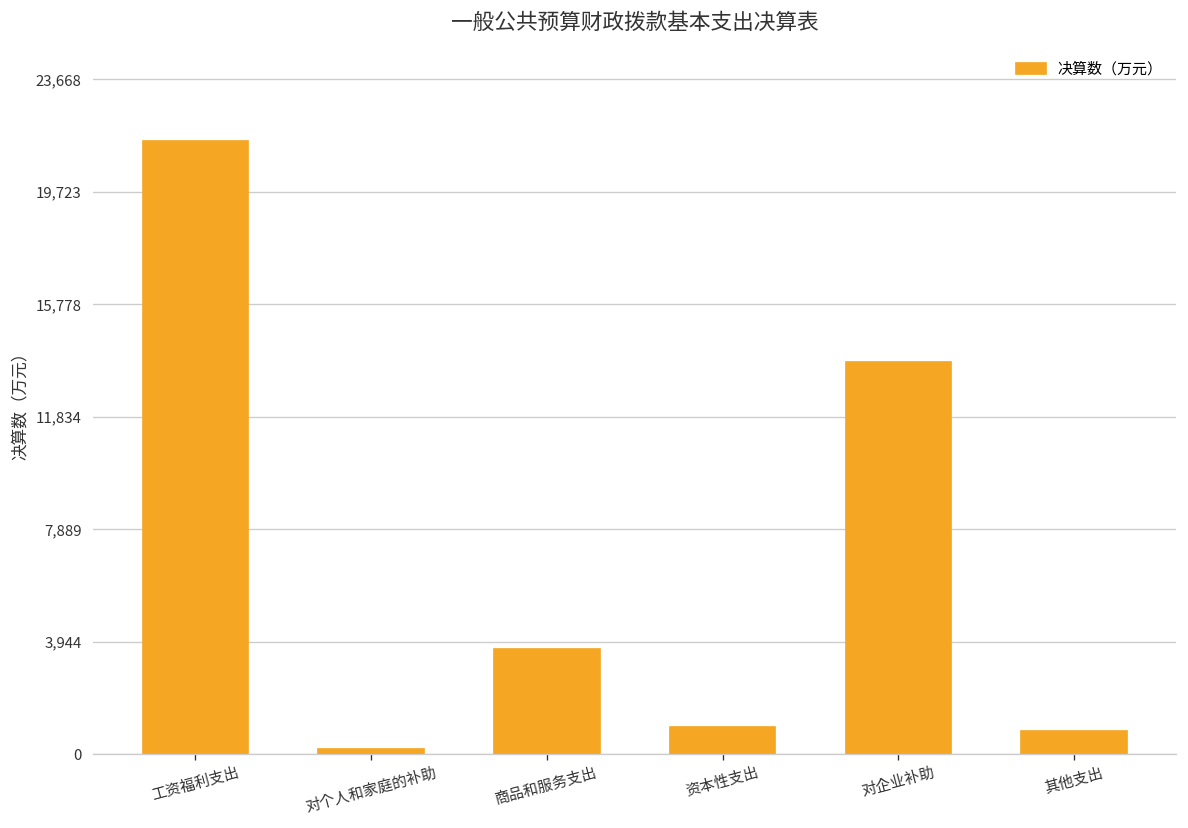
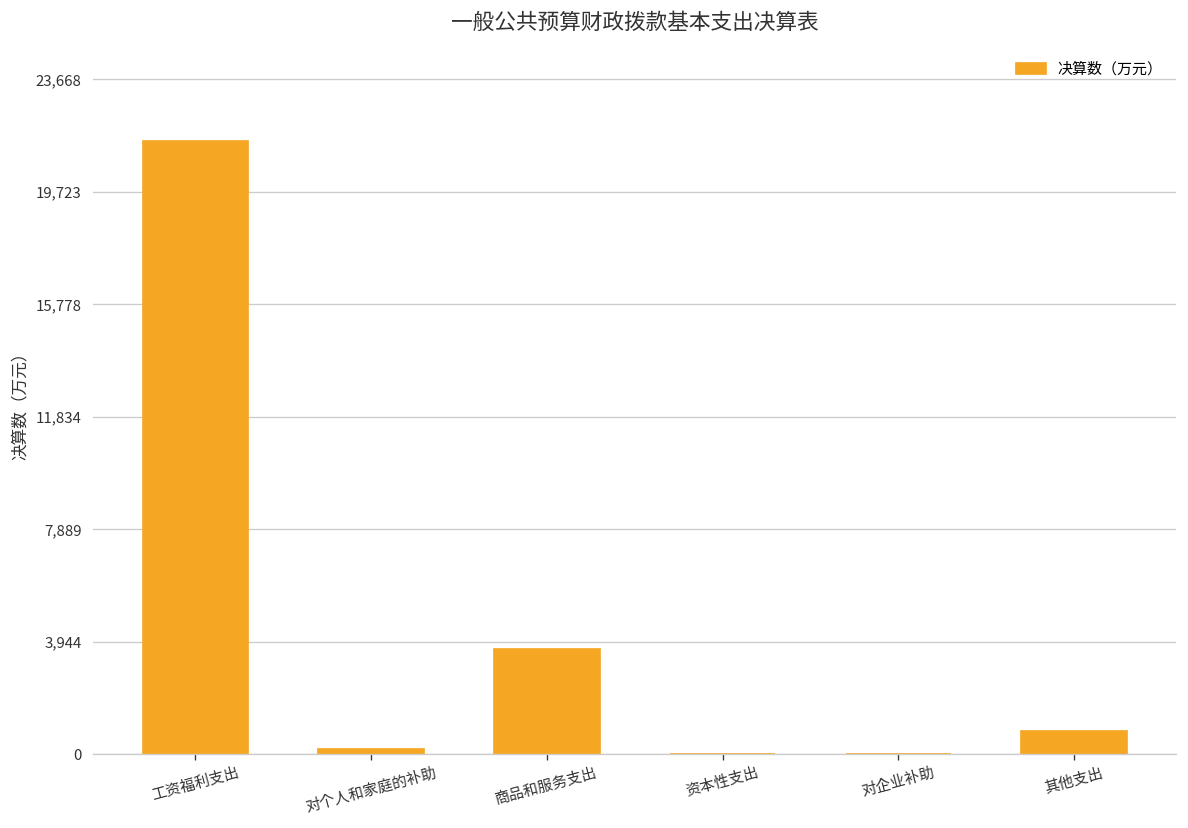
资本性支出: 900 -> 0
对企业补助: 13,800 -> 0
